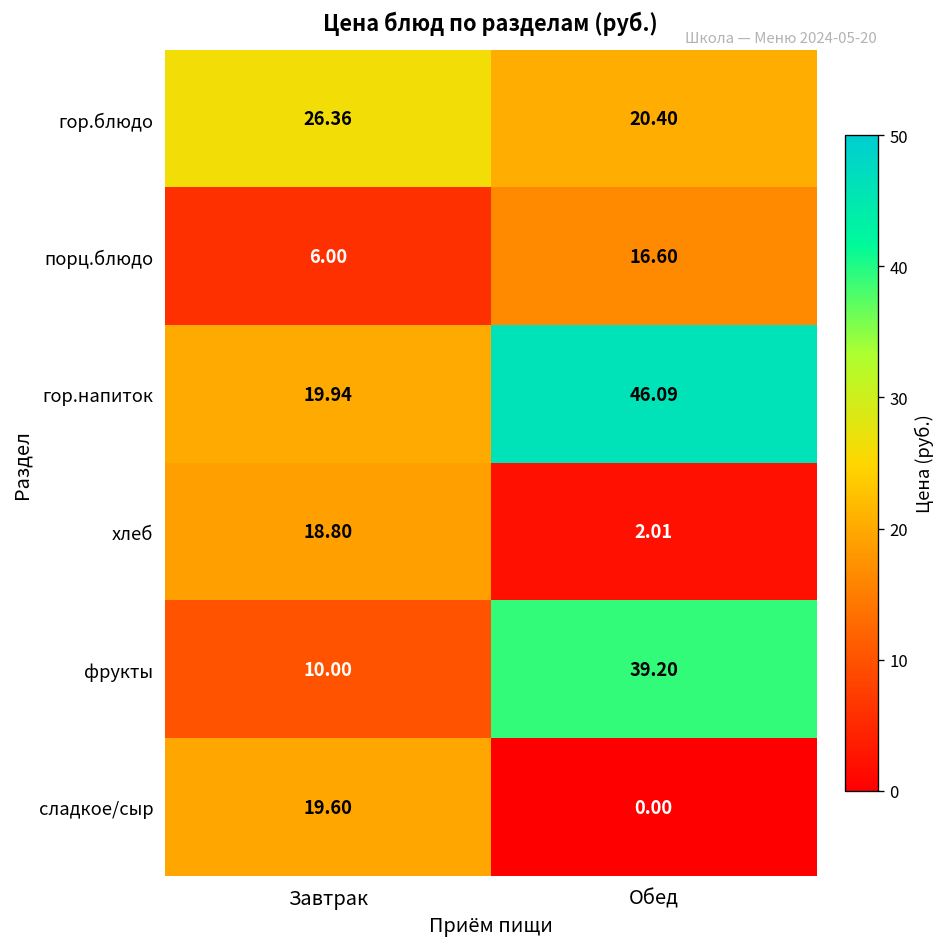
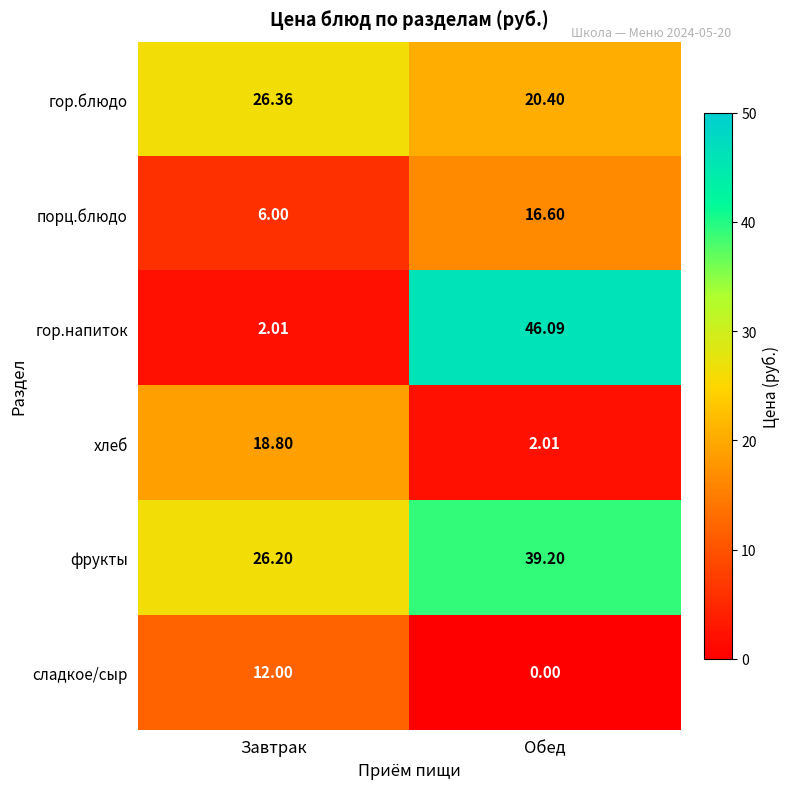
гор.напиток, Завтрак: 19.94 -> 2.01
фрукты, Завтрак: 10.00 -> 26.20
сладкое/сыр, Завтрак: 19.60 -> 12.00
